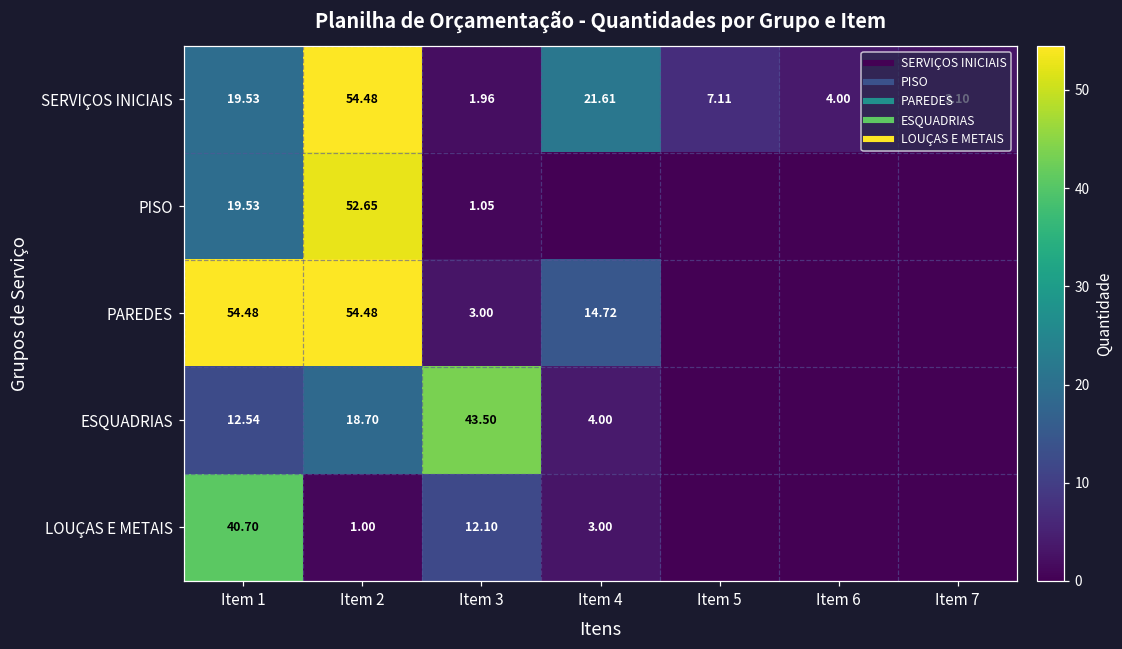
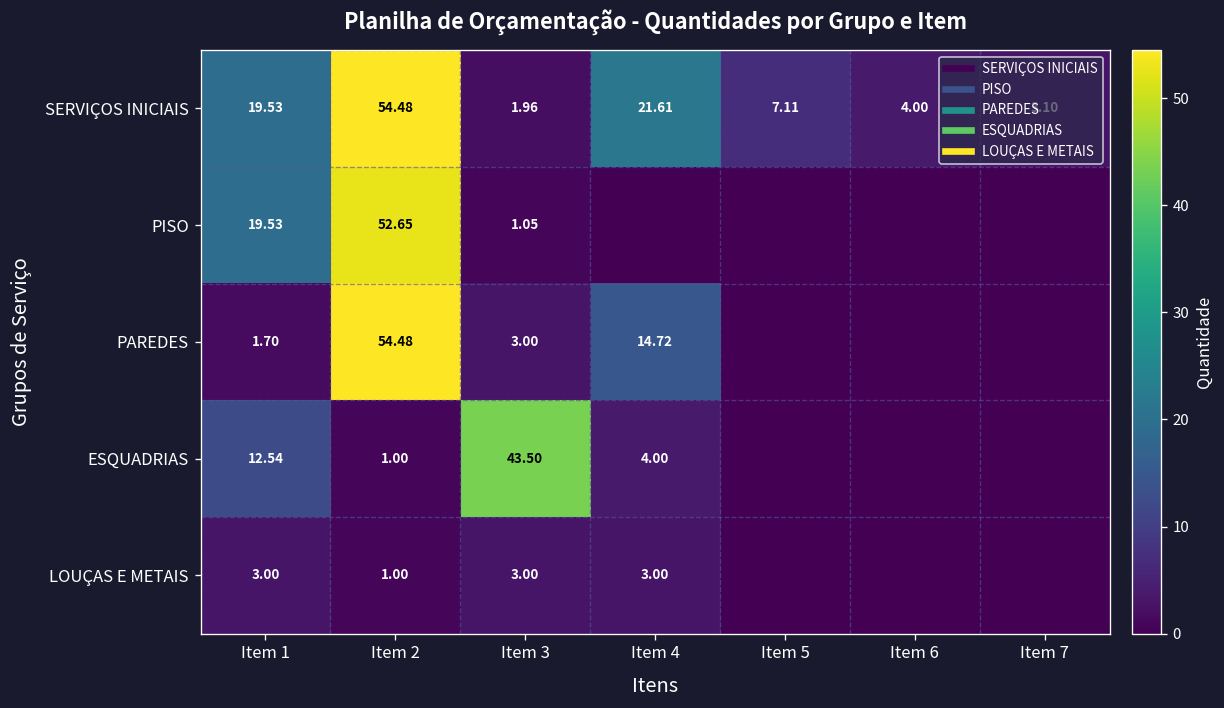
PAREDES, Item 1: 54.48 -> 1.70
ESQUADRIAS, Item 2: 18.70 -> 1.00
LOUÇAS E METAIS, Item 1: 40.70 -> 3.00
LOUÇAS E METAIS, Item 3: 12.10 -> 3.00
